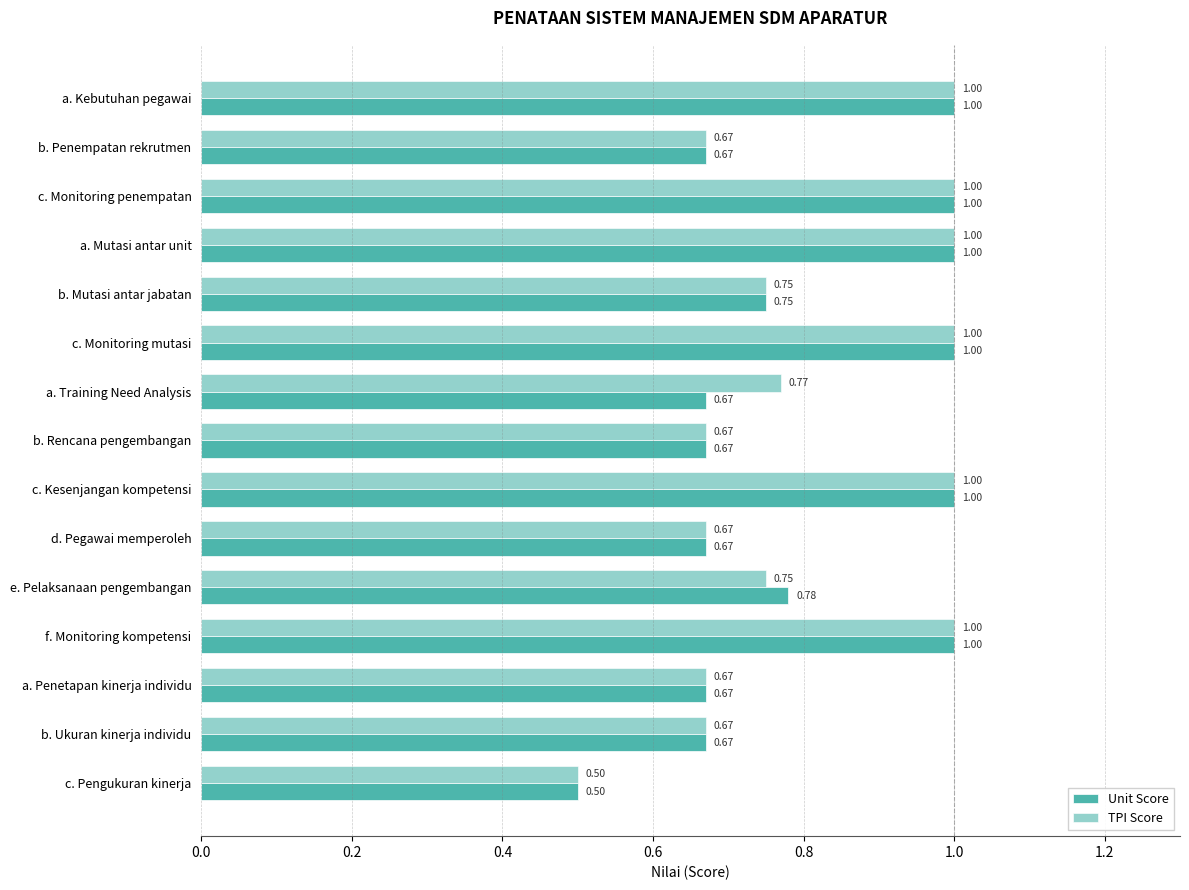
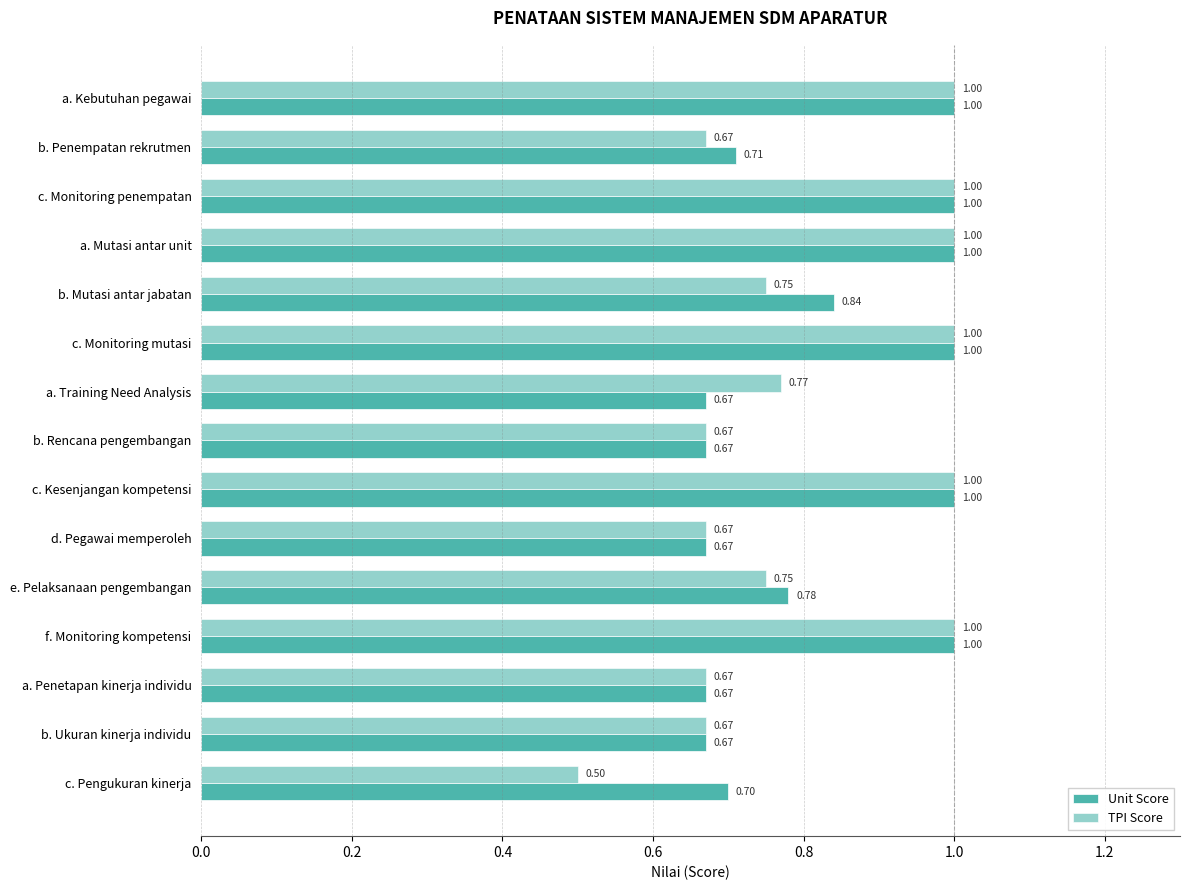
Unit Score, b. Penempatan rekrutmen: 0.67 -> 0.71
Unit Score, b. Mutasi antar jabatan: 0.75 -> 0.84
Unit Score, c. Pengukuran kinerja: 0.50 -> 0.70
